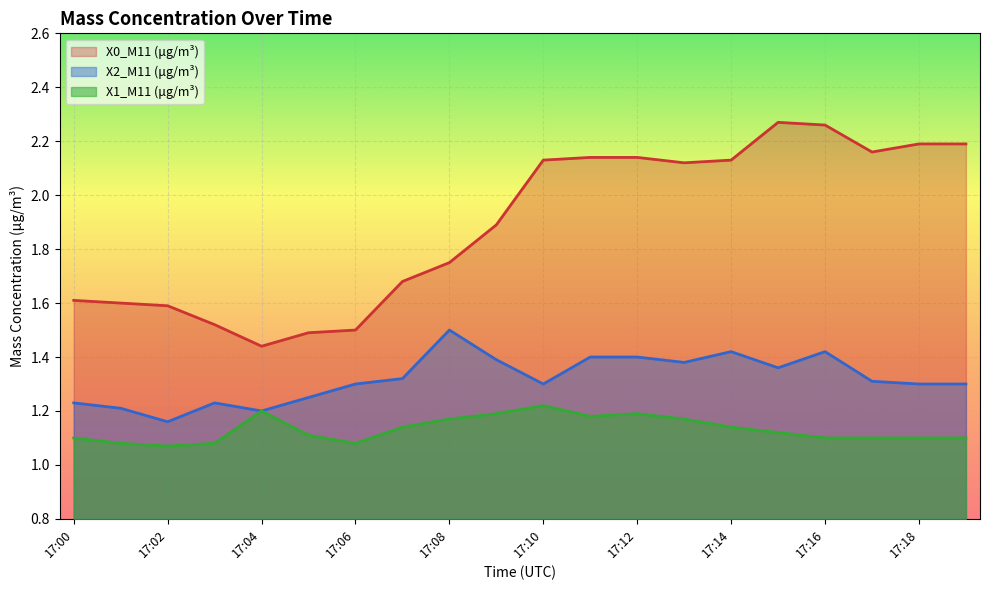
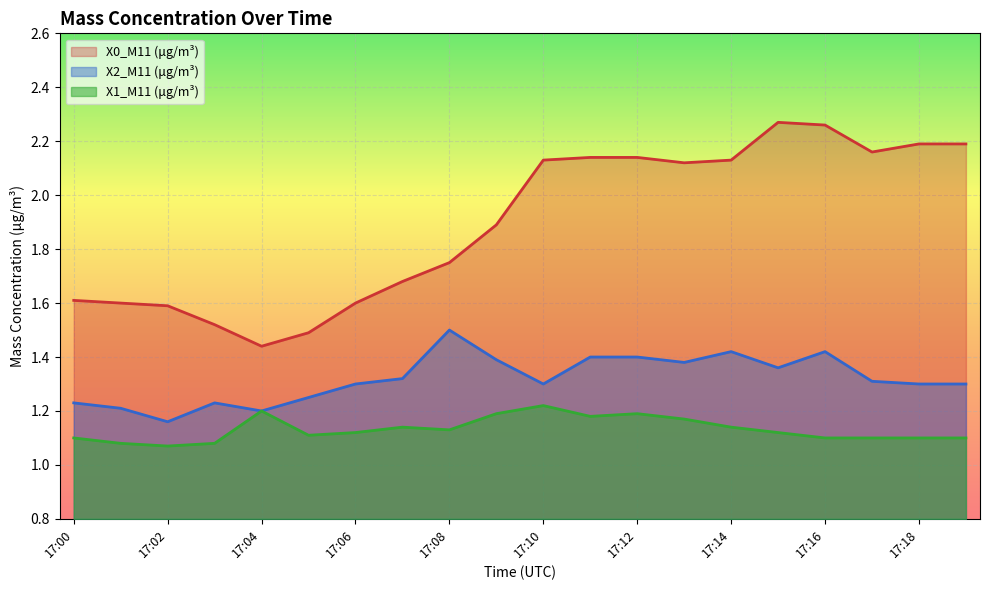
X0_M11 (μg/m³), 17:06: 1.5 -> 1.6
X1_M11 (μg/m³), 17:06: 1.08 -> 1.12
X1_M11 (μg/m³), 17:08: 1.17 -> 1.13
